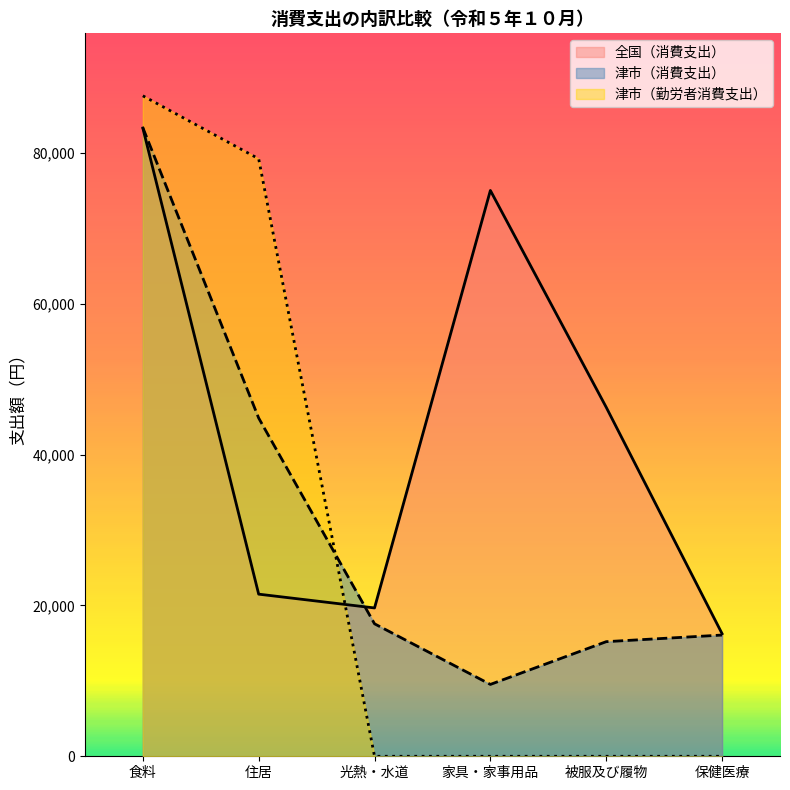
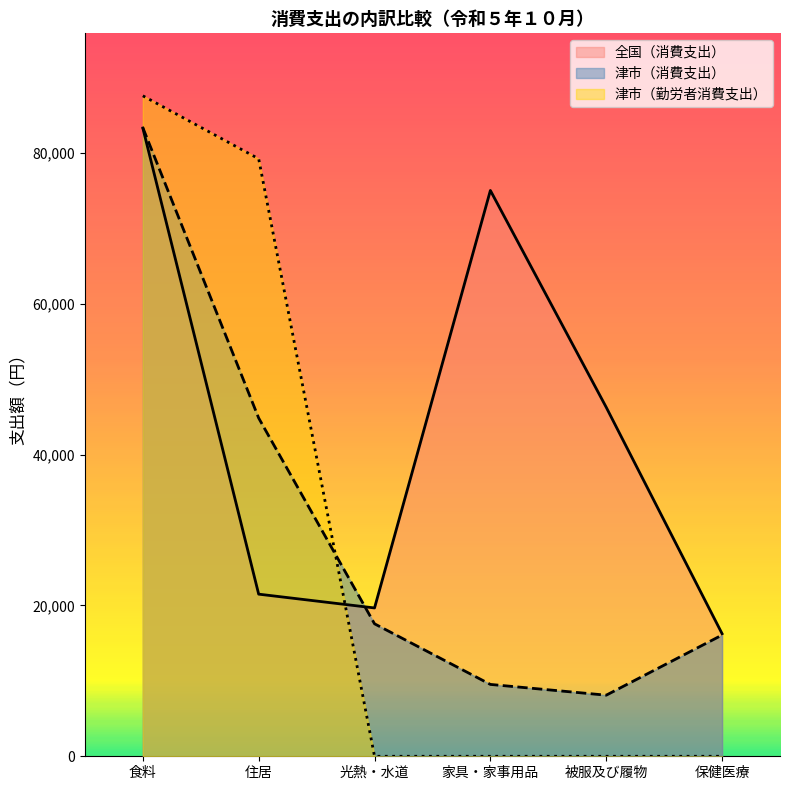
津市（消費支出）, 被服及び履物: 15,000 -> 8,000
